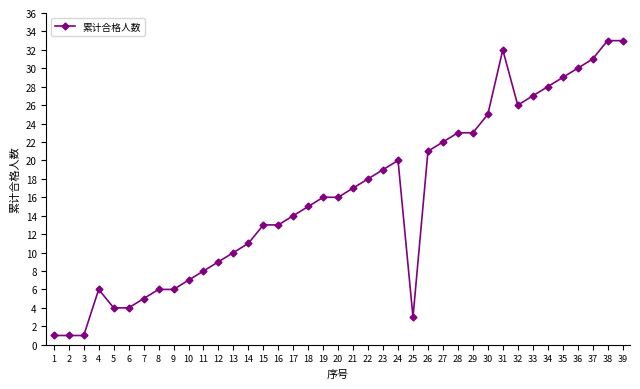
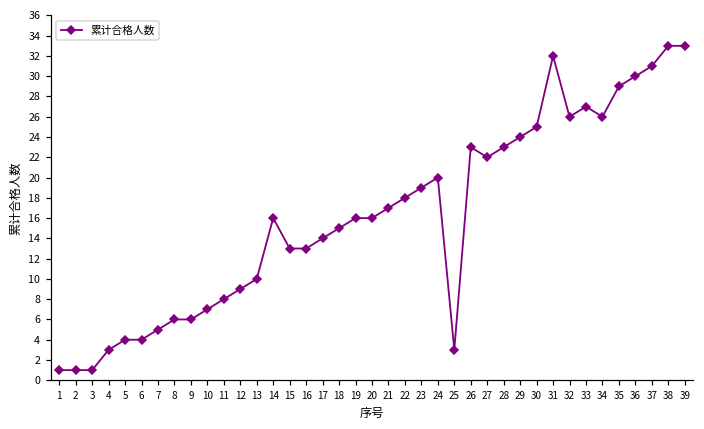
4: 6 -> 3
14: 11 -> 16
26: 21 -> 23
29: 23 -> 24
34: 28 -> 26
